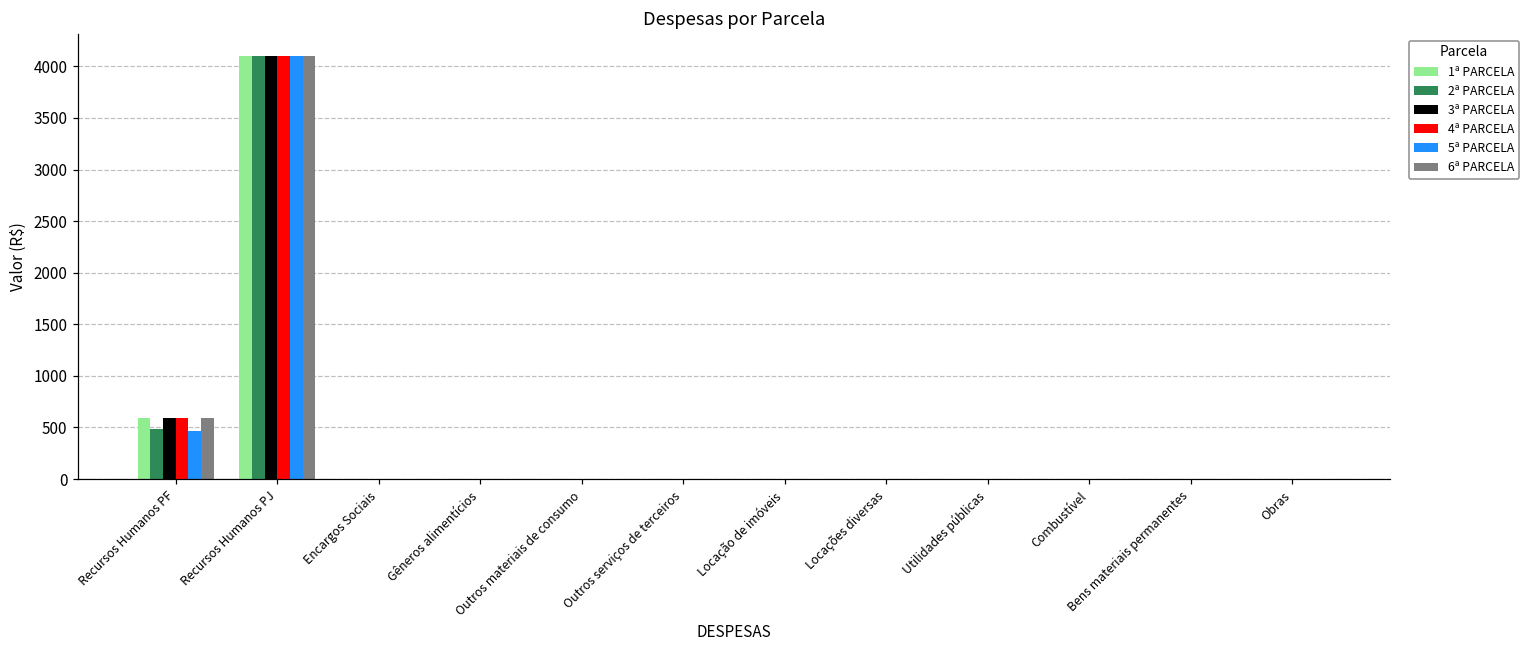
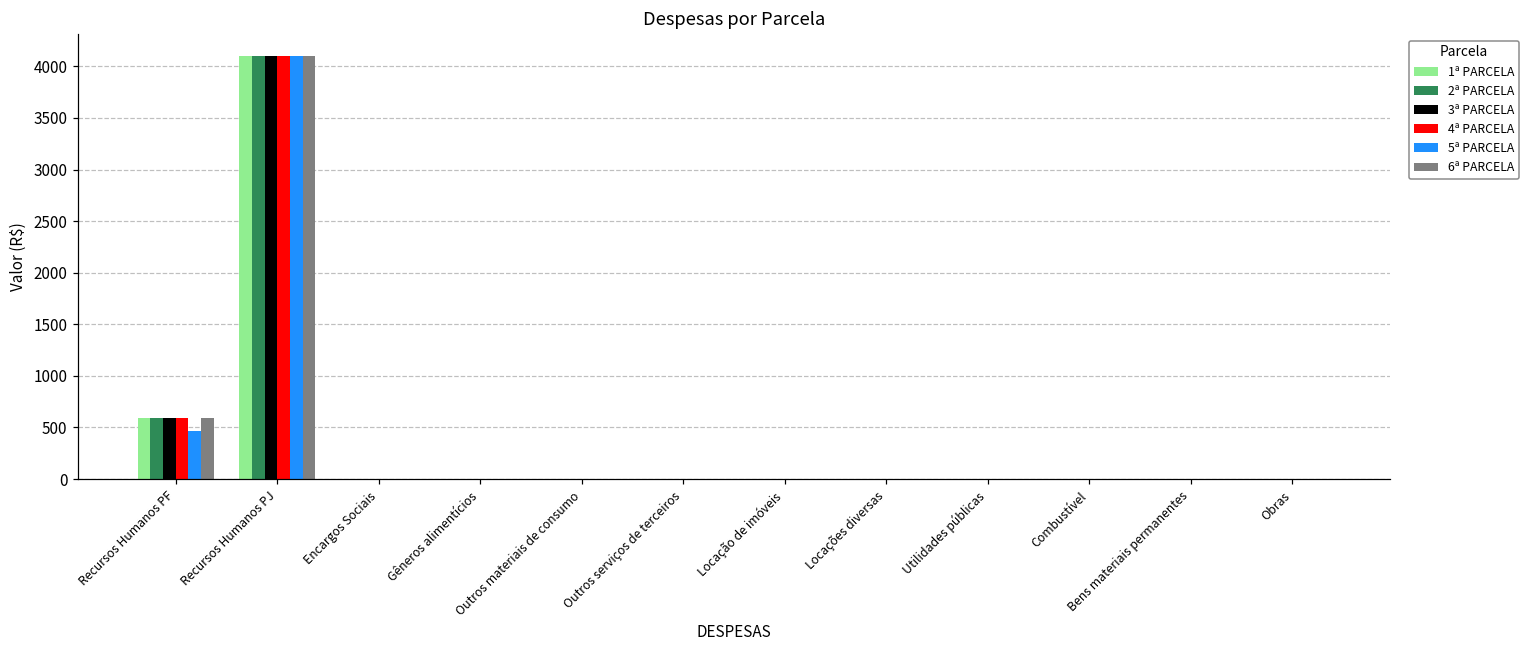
2ª PARCELA, Recursos Humanos PF: 500 -> 600
